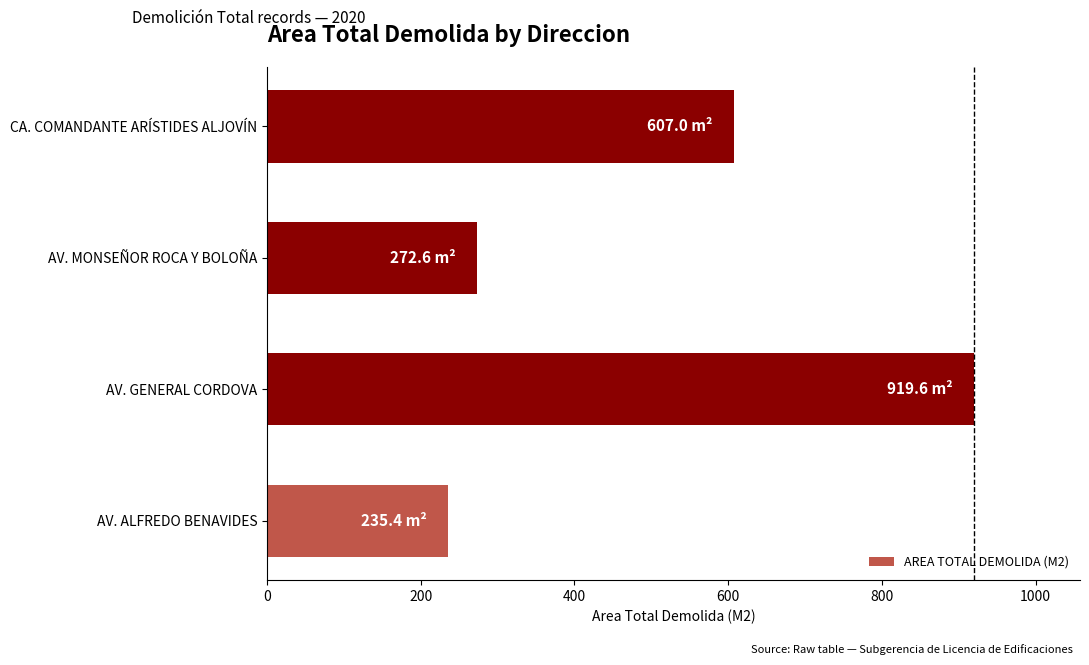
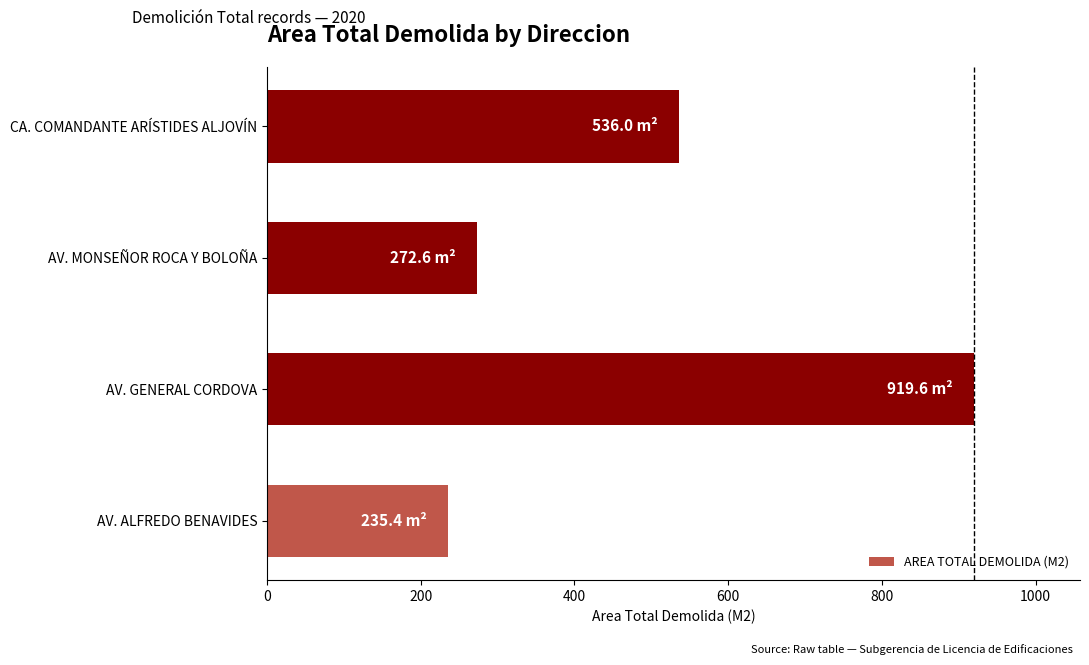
CA. COMANDANTE ARÍSTIDES ALJOVÍN: 607.0 -> 536.0
